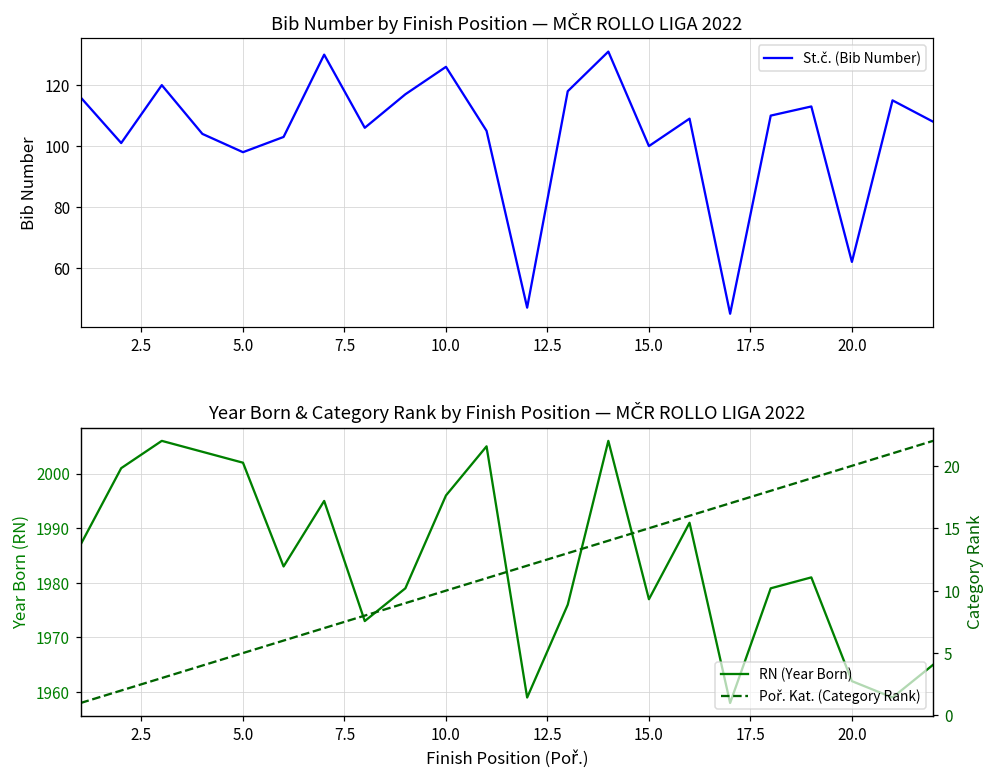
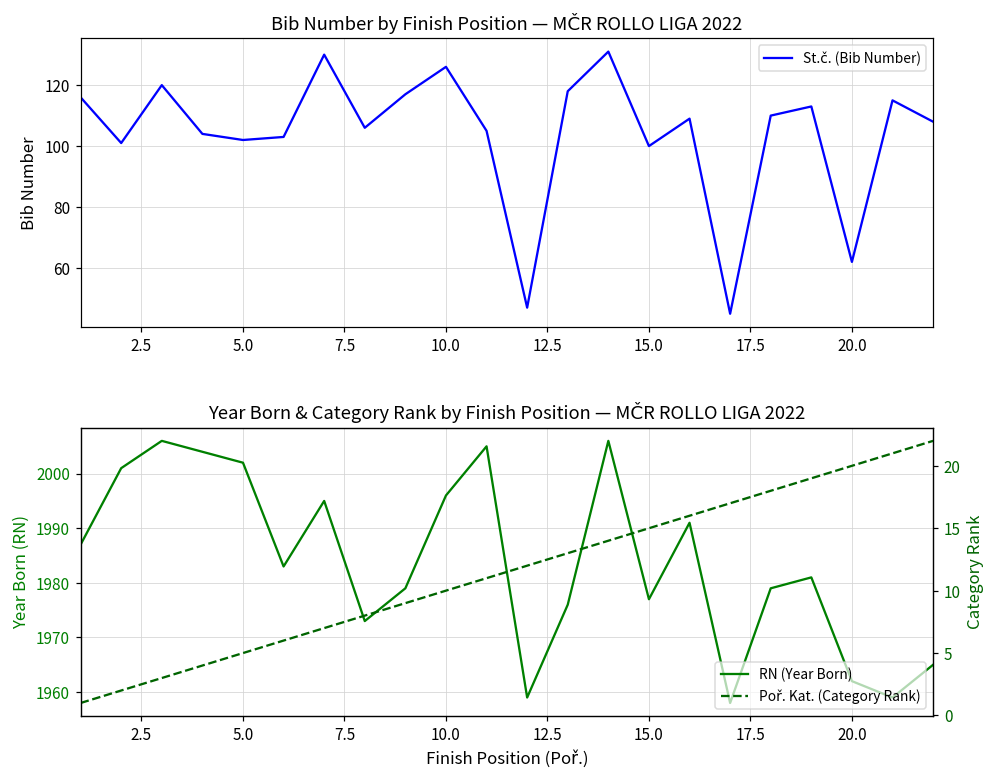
Bib Number by Finish Position — MČR ROLLO LIGA 2022, 5.0: 98 -> 102
